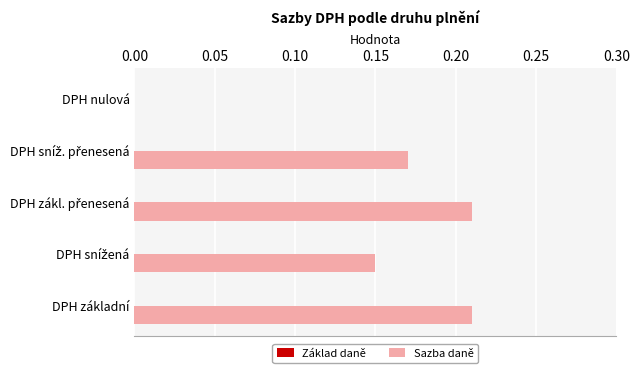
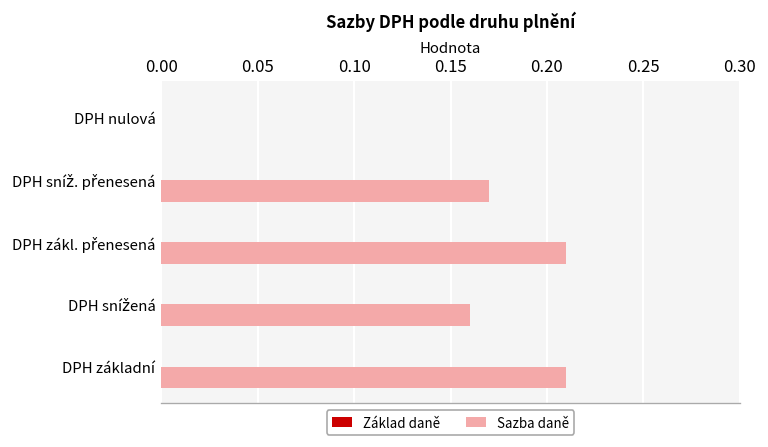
Sazba daně, DPH snížená: 0.15 -> 0.16
